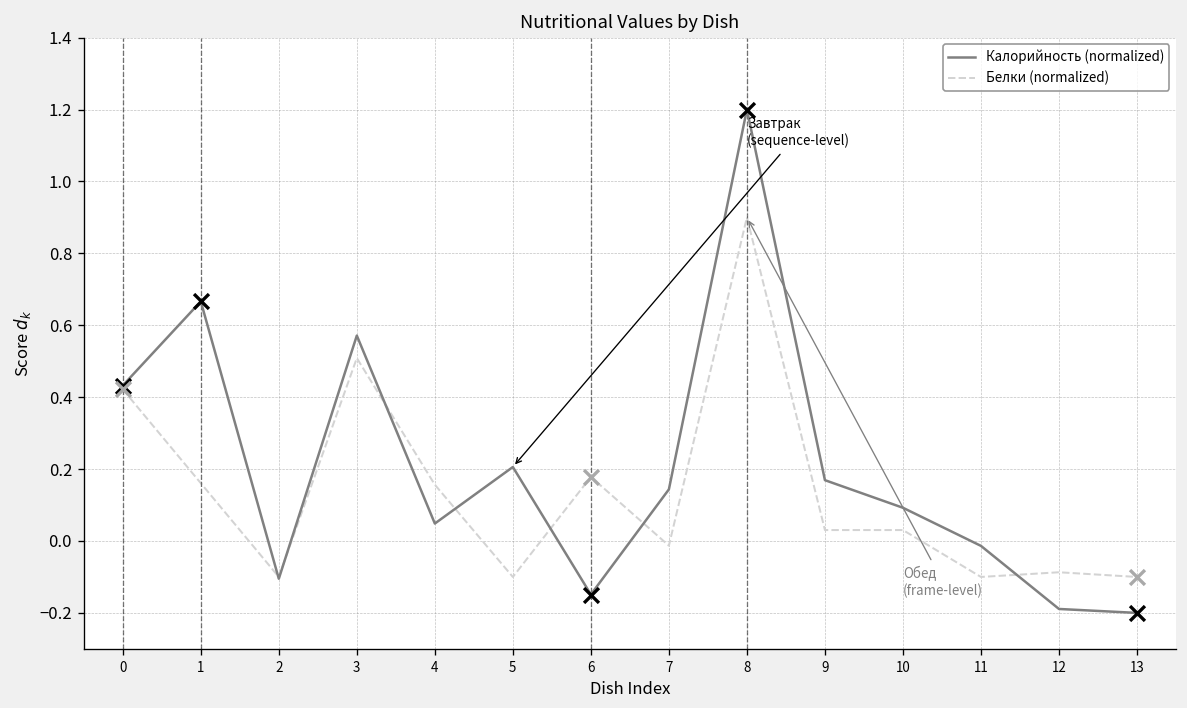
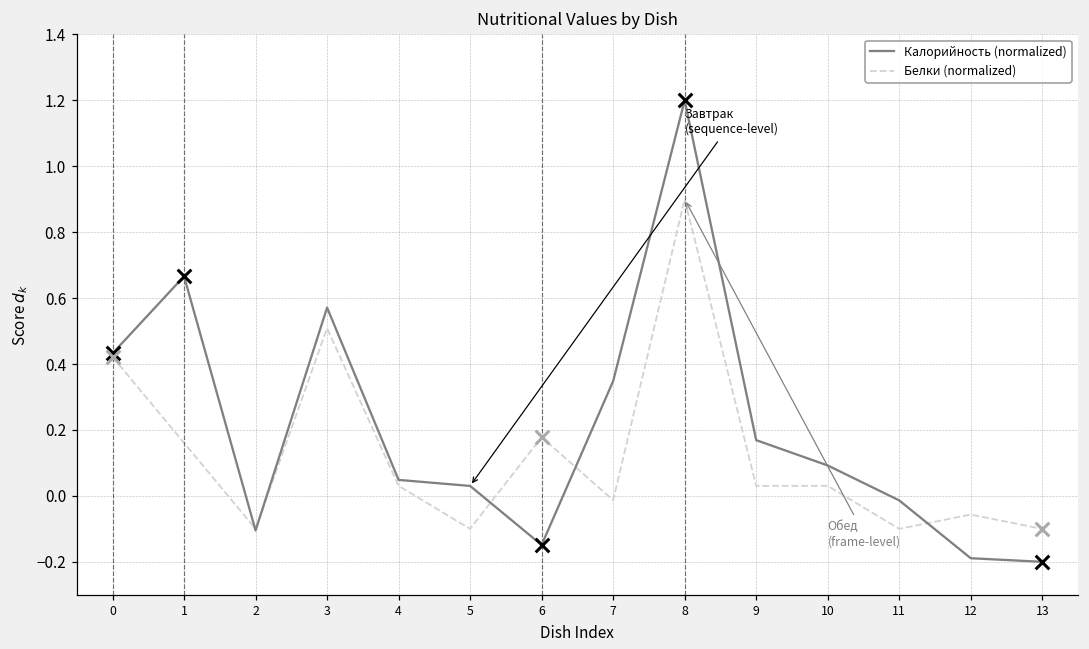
Белки (normalized), 4: 0.16 -> 0.03
Калорийность (normalized), 5: 0.21 -> 0.03
Калорийность (normalized), 7: 0.14 -> 0.35
Белки (normalized), 12: -0.09 -> -0.06
